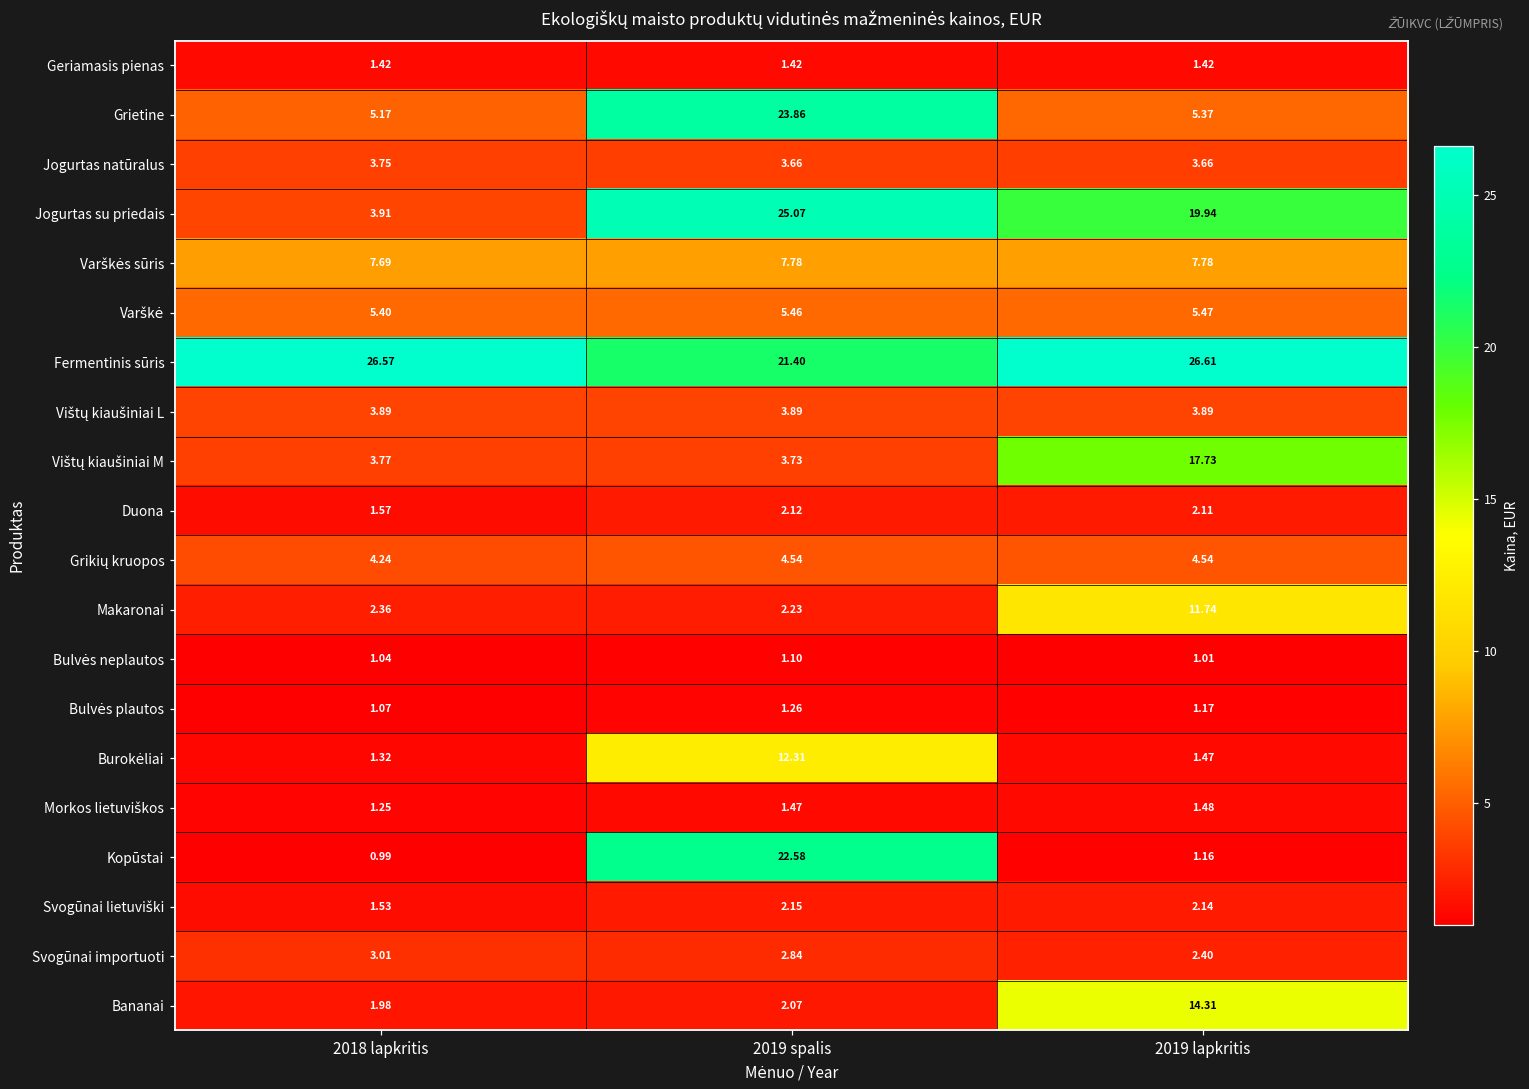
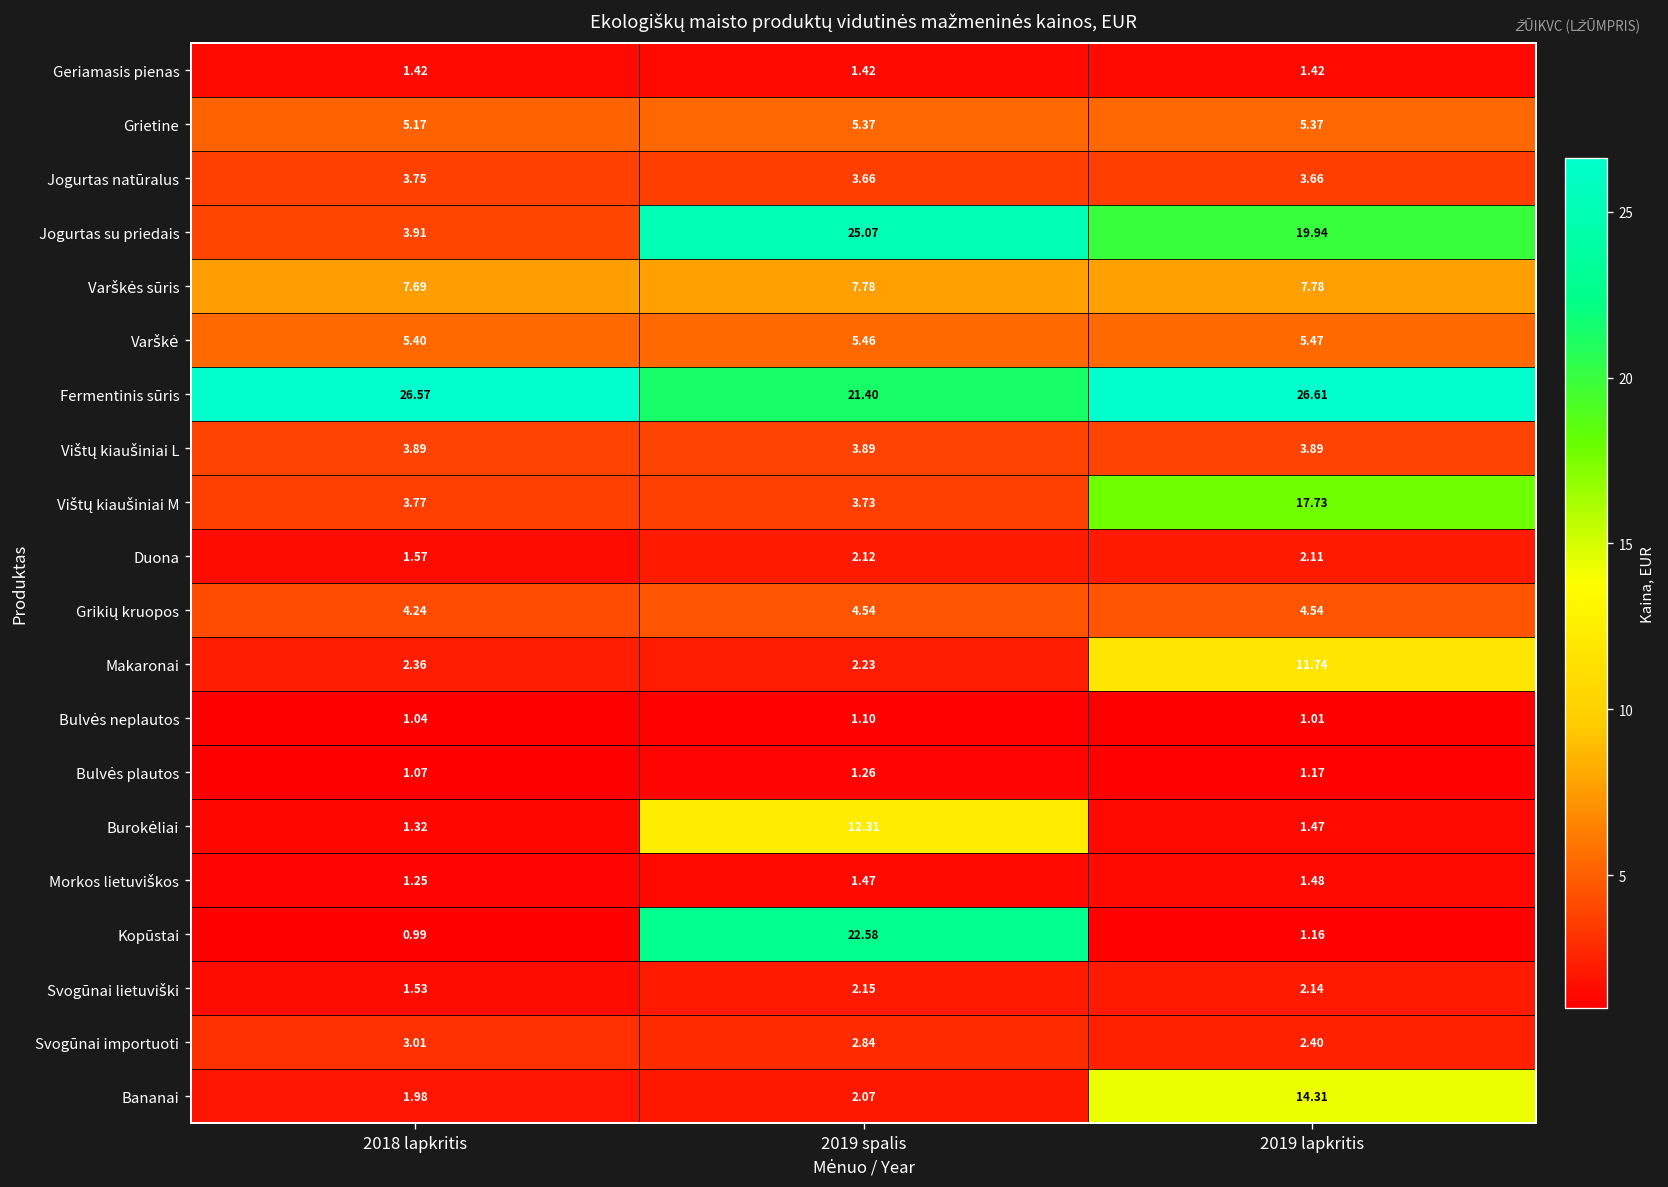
Grietine, 2019 spalis: 23.86 -> 5.37
